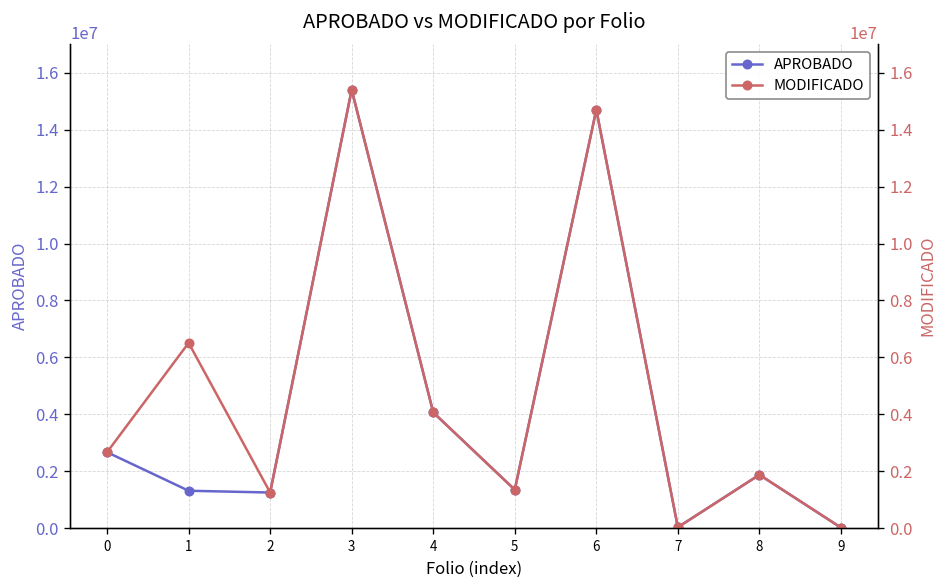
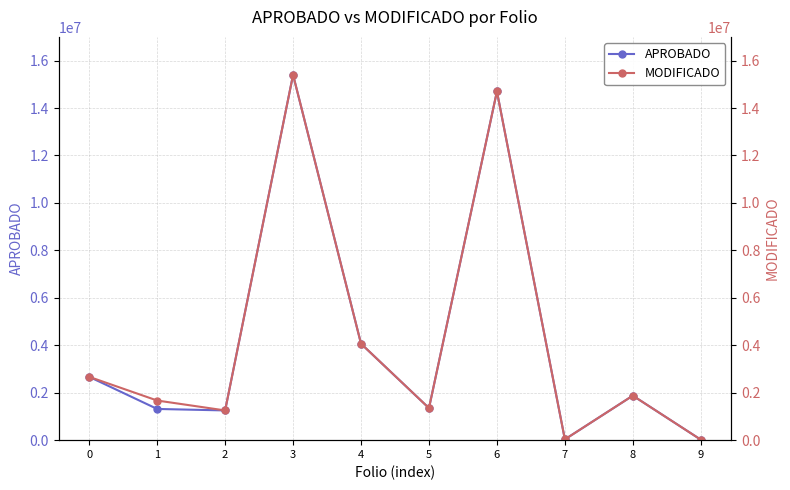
MODIFICADO, 1: 6500000 -> 1700000
